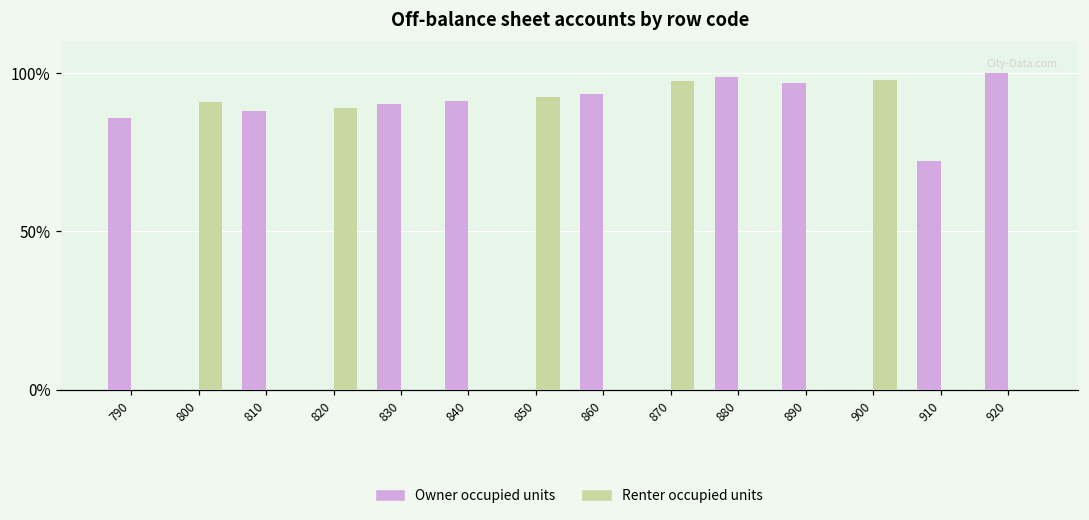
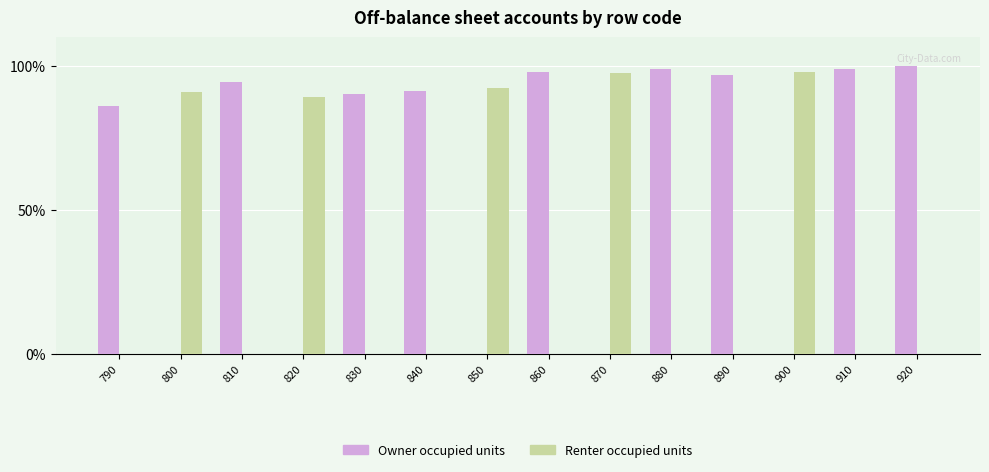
Owner occupied units, 810: 88% -> 94%
Owner occupied units, 860: 93% -> 98%
Owner occupied units, 910: 72% -> 99%
